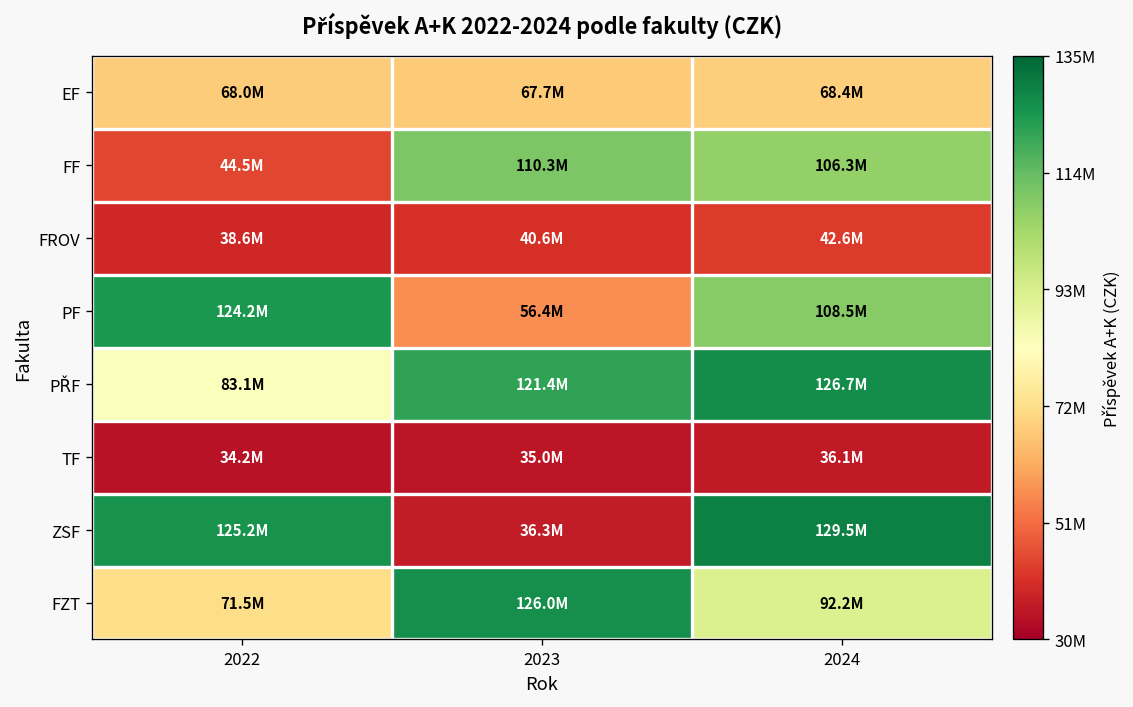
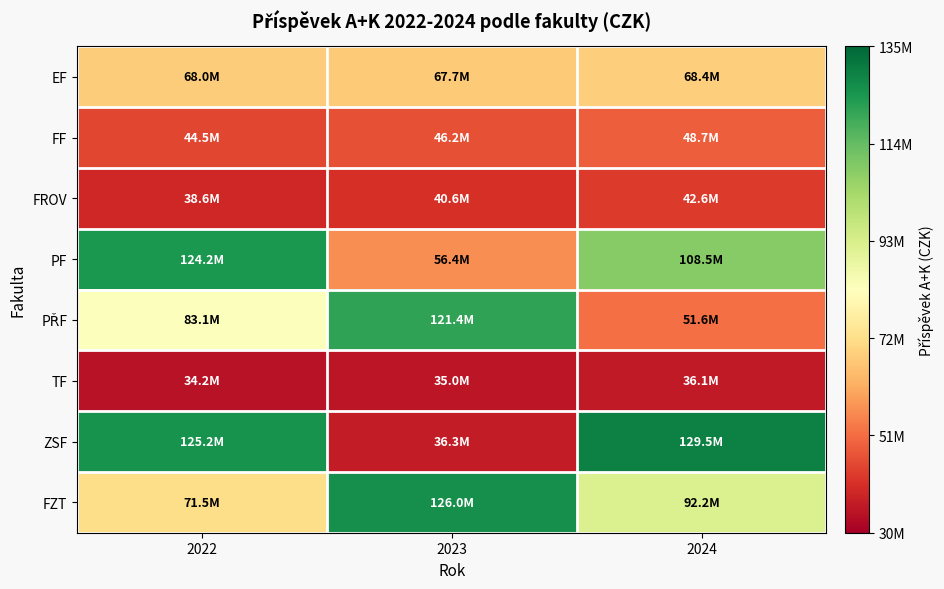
FF, 2023: 110.3M -> 46.2M
FF, 2024: 106.3M -> 48.7M
PŘF, 2024: 126.7M -> 51.6M
